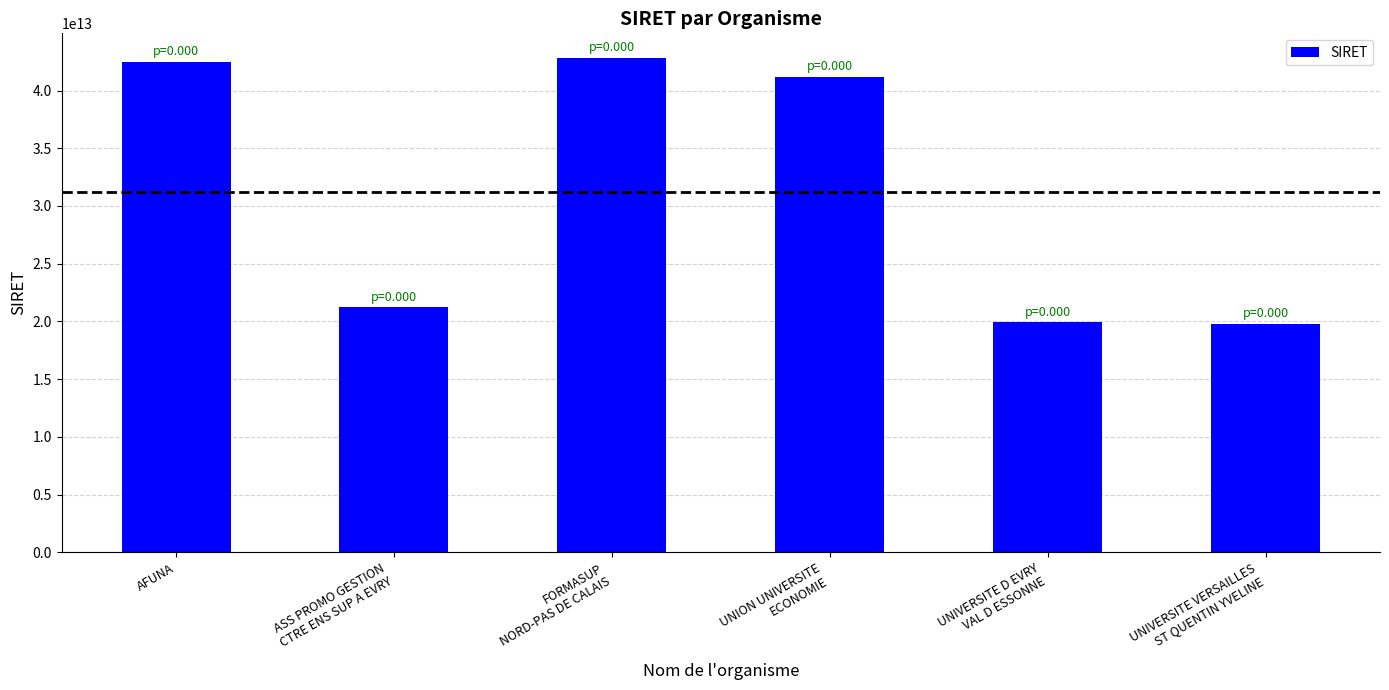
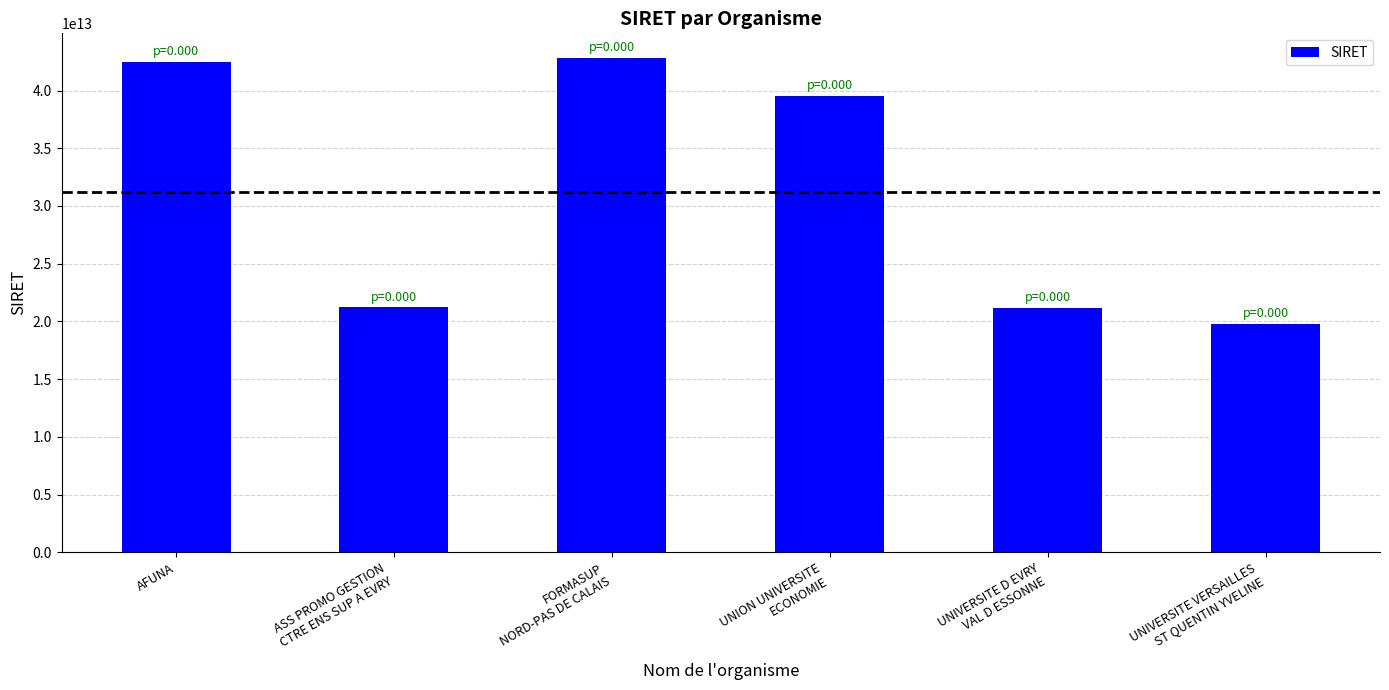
UNION UNIVERSITE ECONOMIE: 41200000000000 -> 39600000000000
UNIVERSITE D EVRY VAL D ESSONNE: 19900000000000 -> 21200000000000
